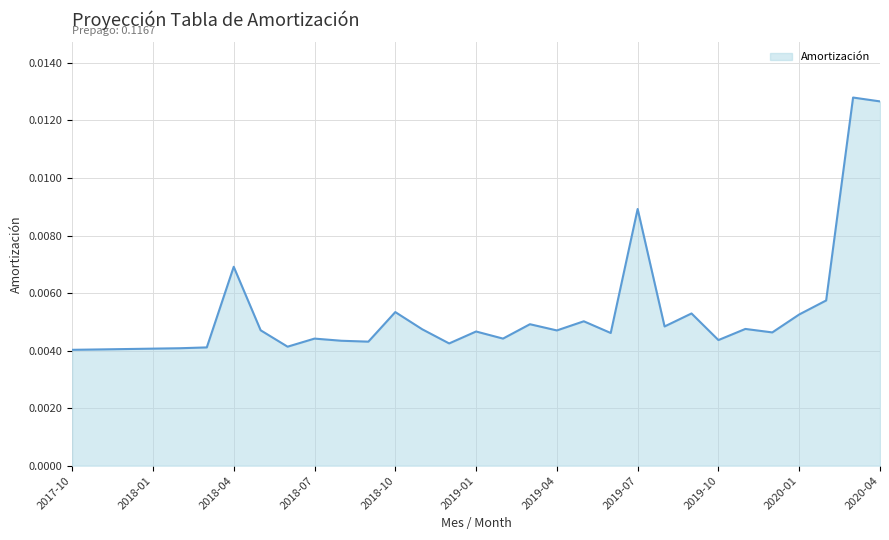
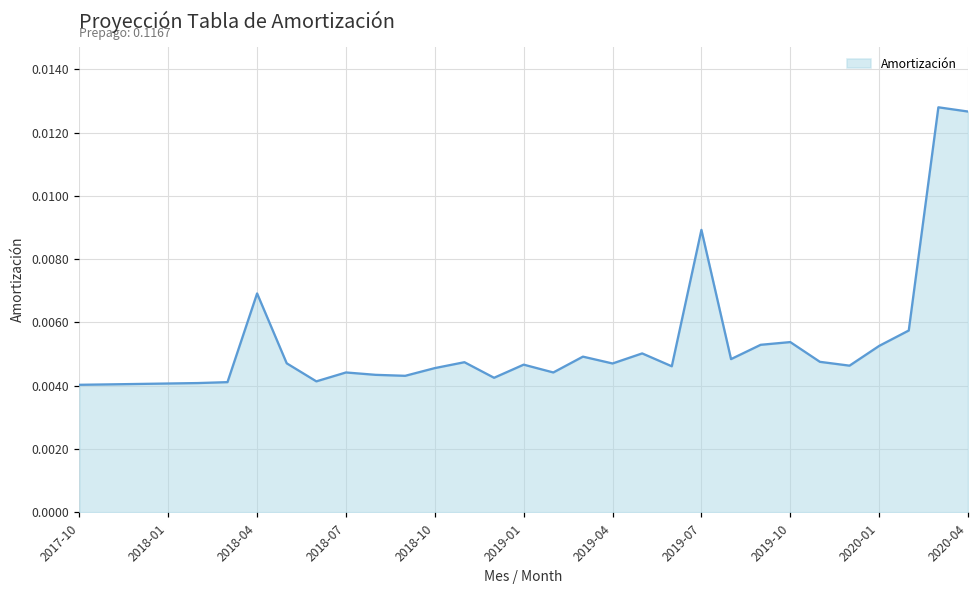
2018-10: 0.0053 -> 0.0046
2019-10: 0.0044 -> 0.0054
